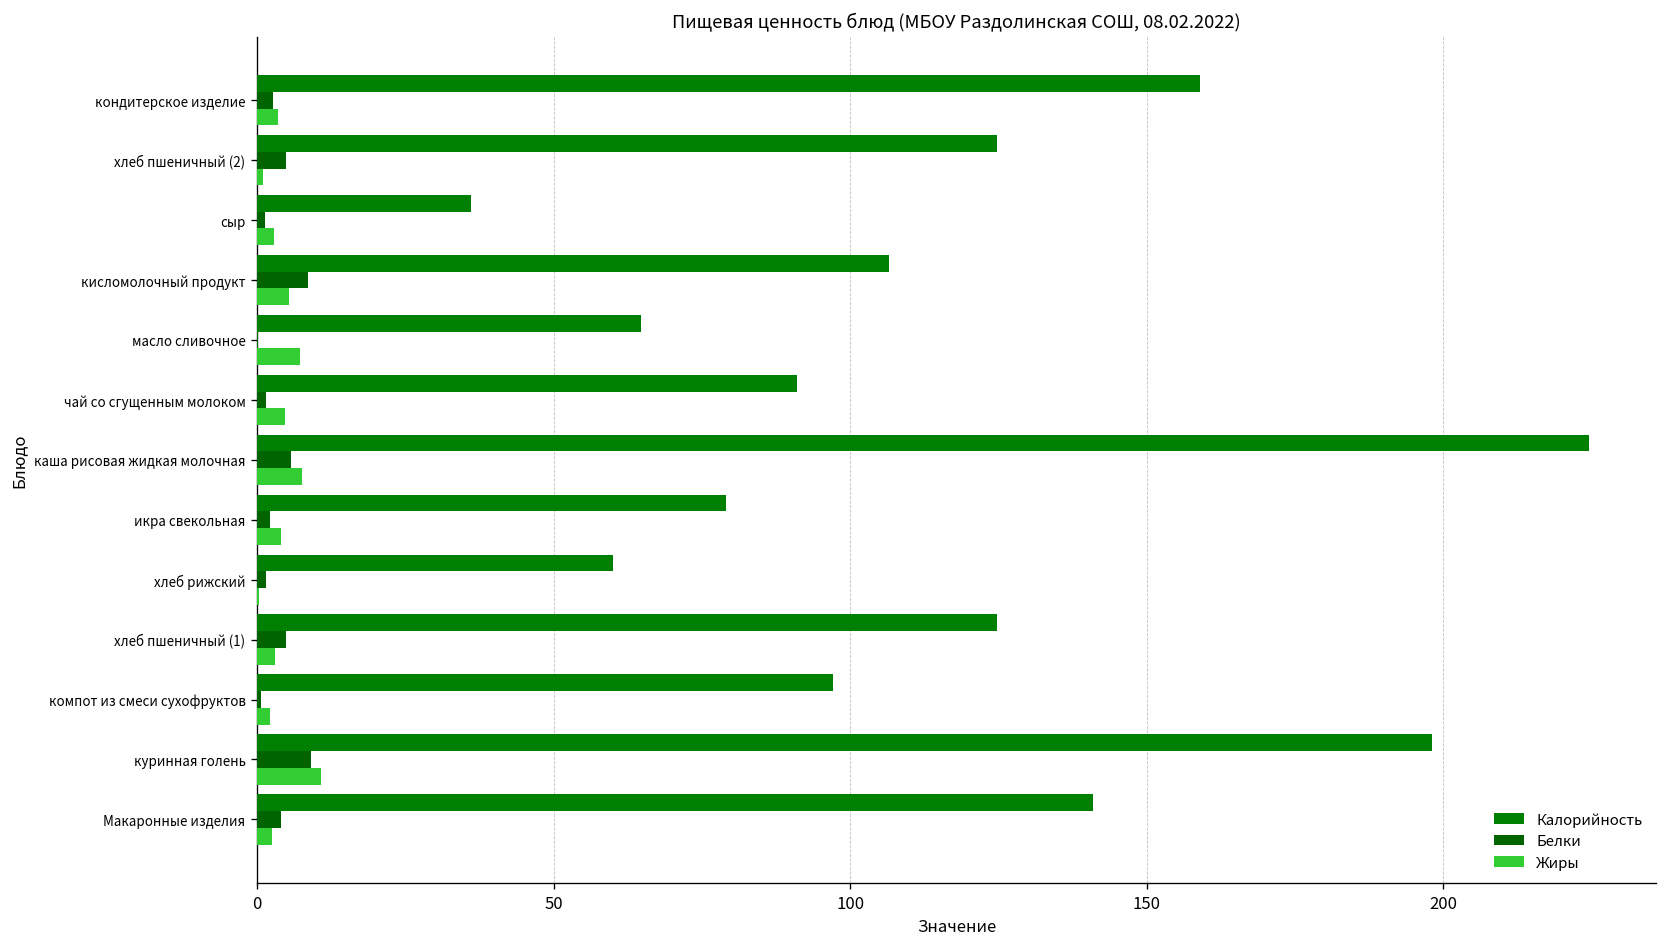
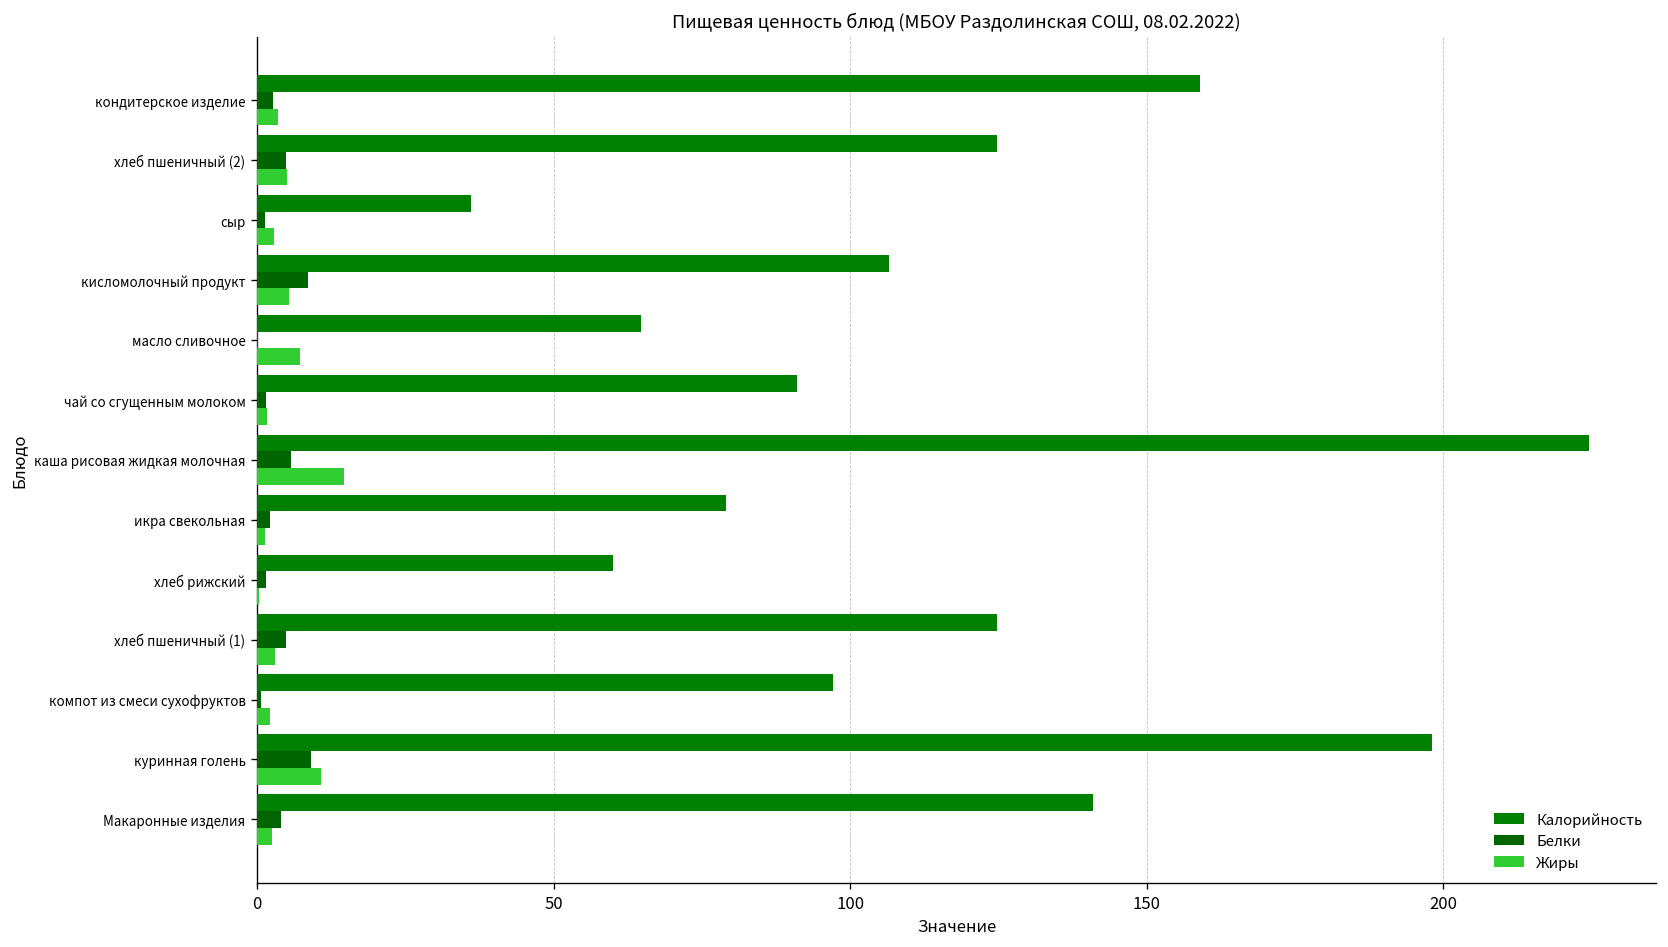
Жиры, хлеб пшеничный (2): 1 -> 5
Жиры, чай со сгущенным молоком: 5 -> 2
Жиры, каша рисовая жидкая молочная: 8 -> 15
Жиры, икра свекольная: 4 -> 1
